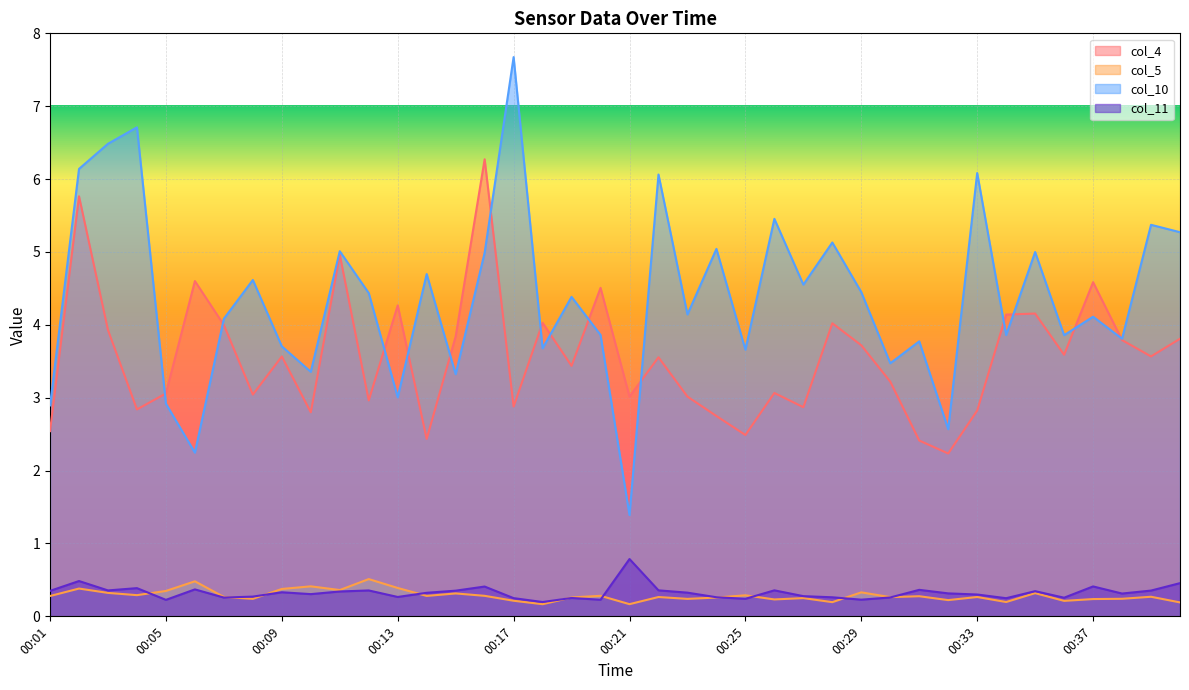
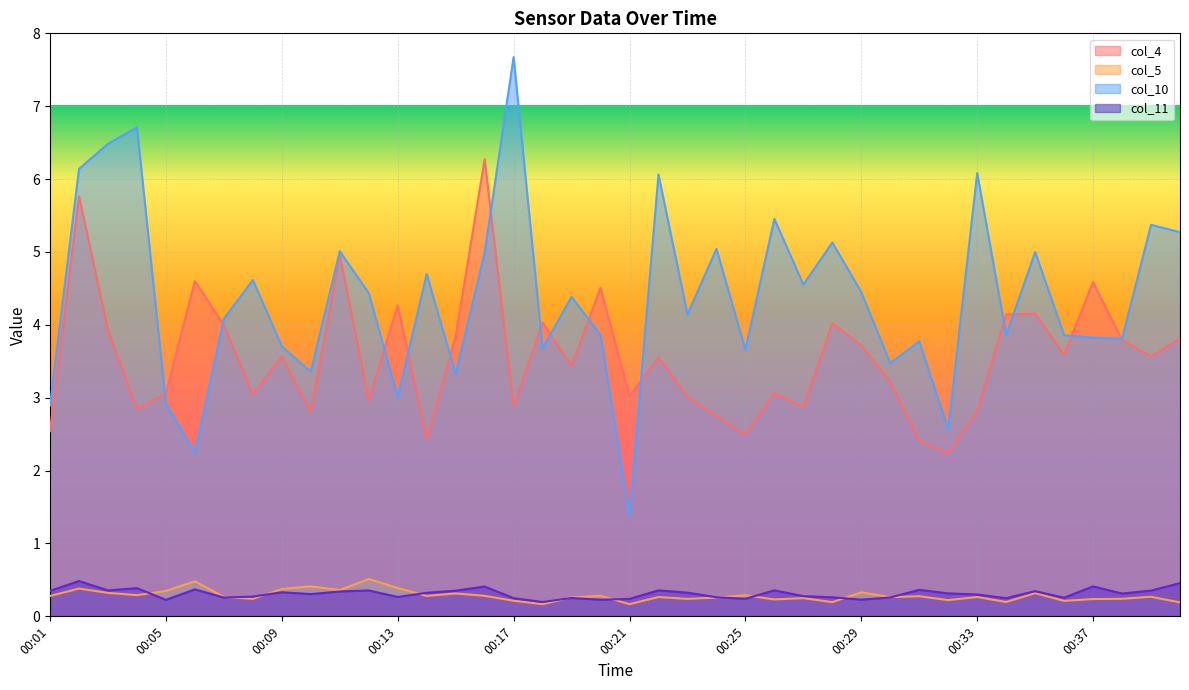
col_11, 00:21: 0.8 -> 0.2
col_10, 00:37: 4.1 -> 3.8
